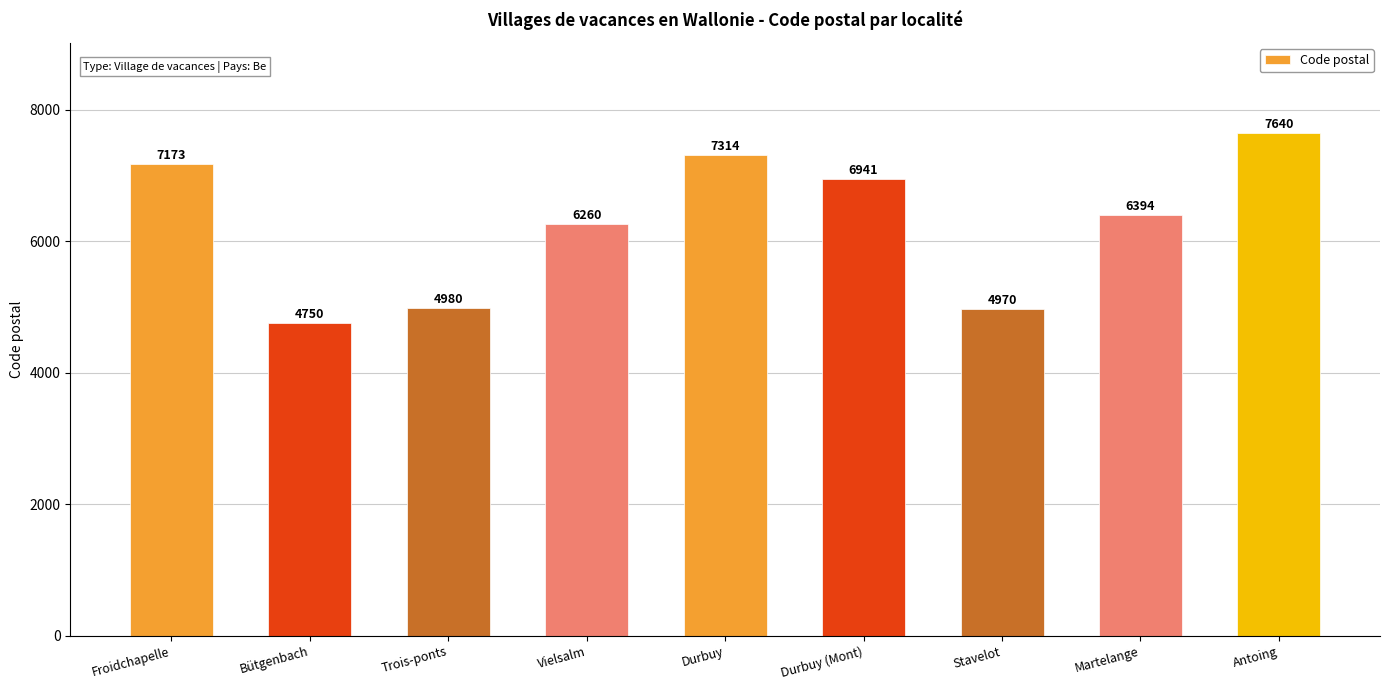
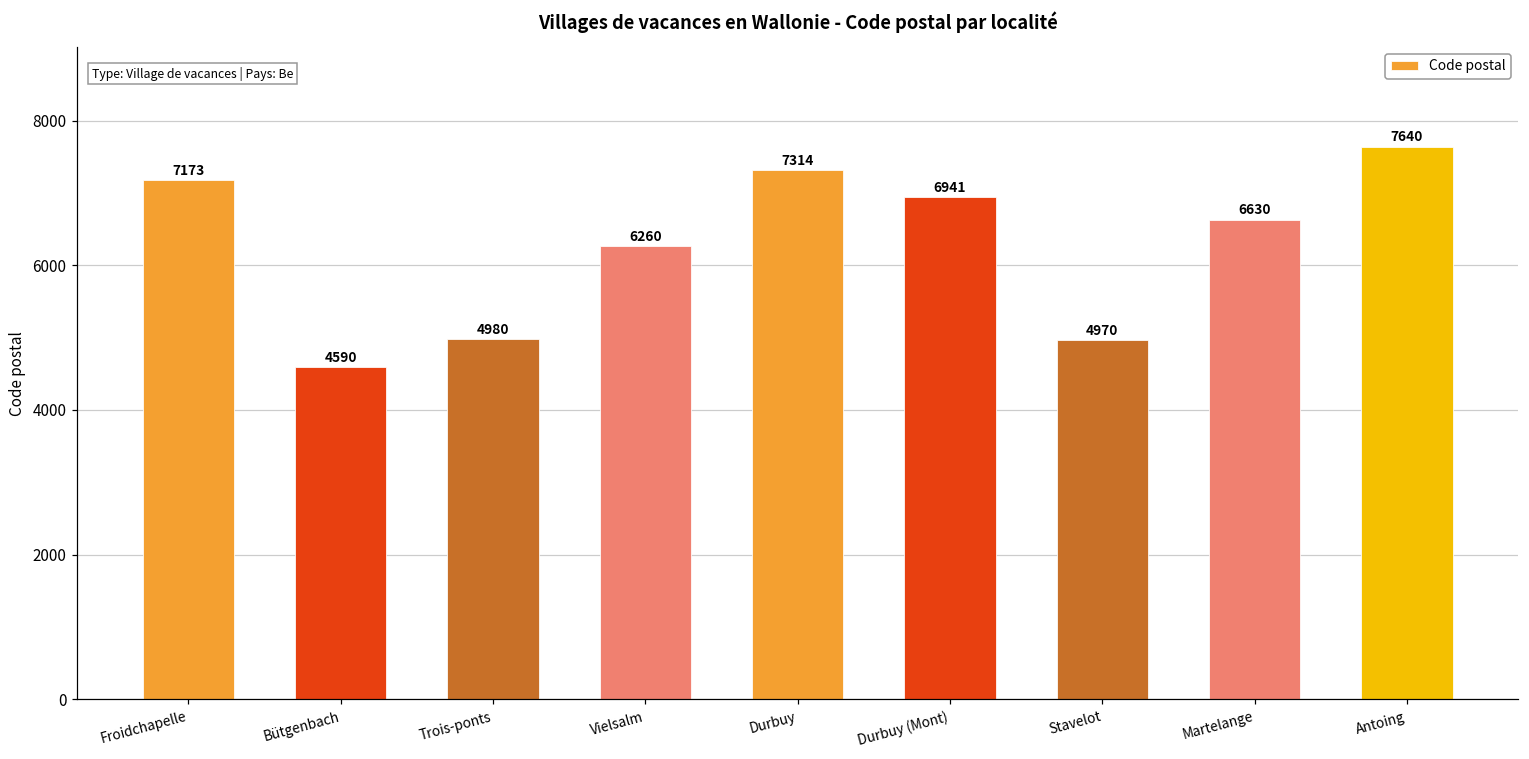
Bütgenbach: 4750 -> 4590
Martelange: 6394 -> 6630
